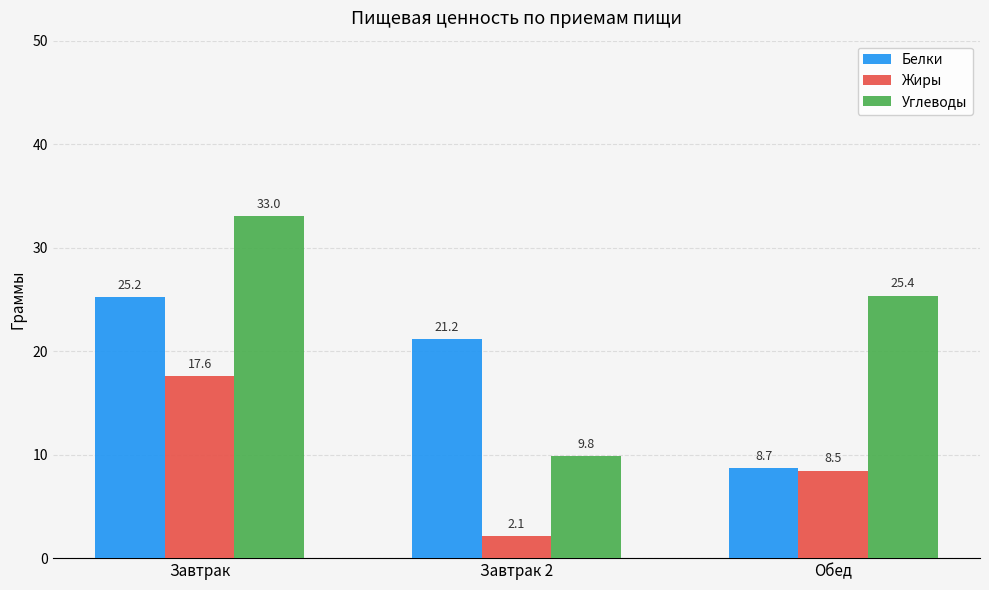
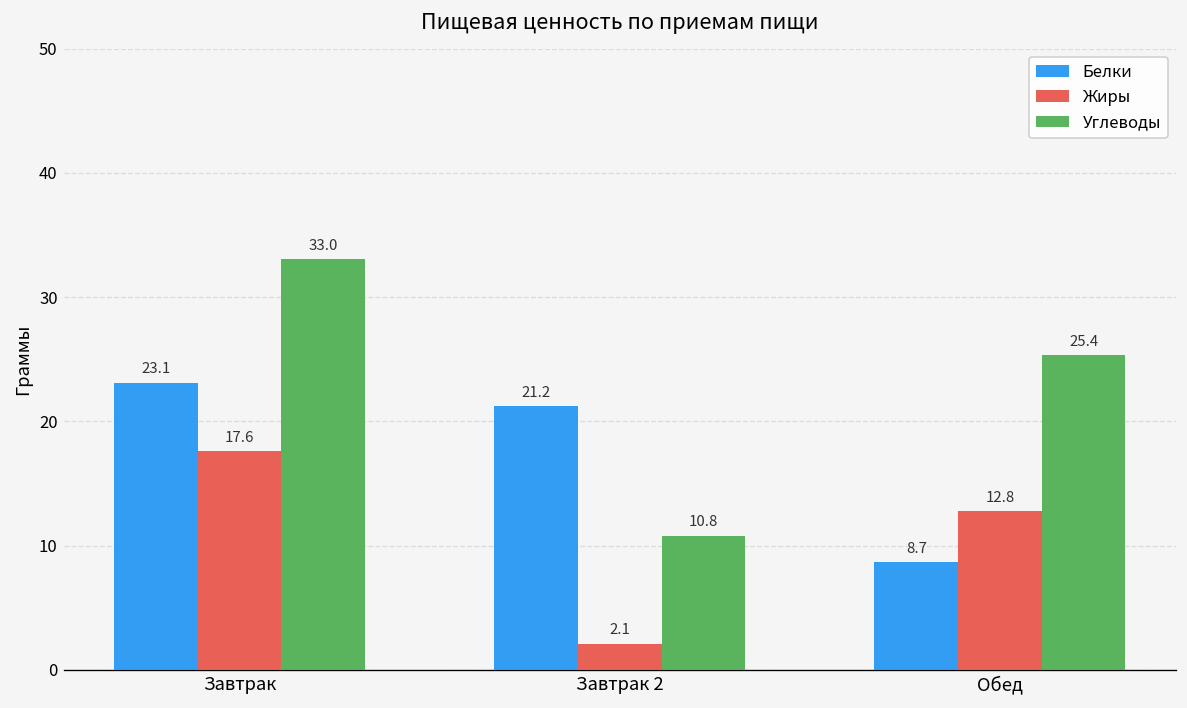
Белки, Завтрак: 25.2 -> 23.1
Углеводы, Завтрак 2: 9.8 -> 10.8
Жиры, Обед: 8.5 -> 12.8
